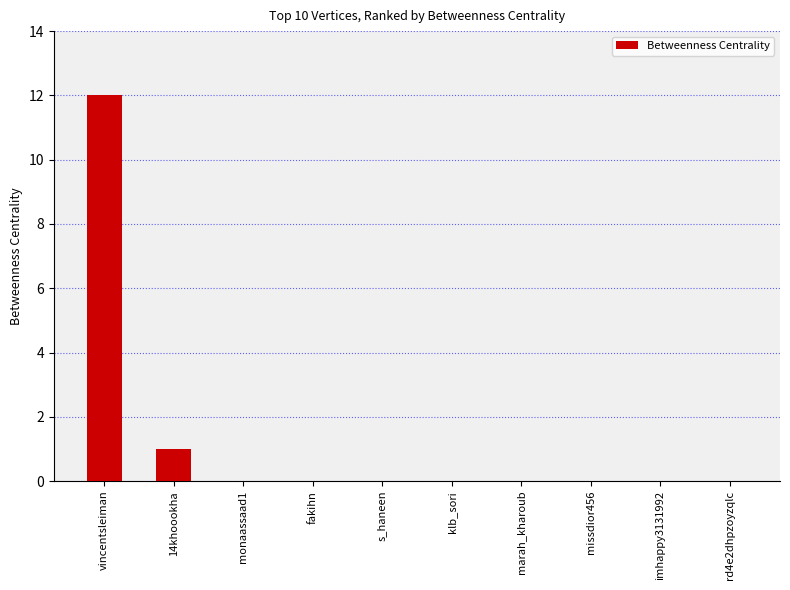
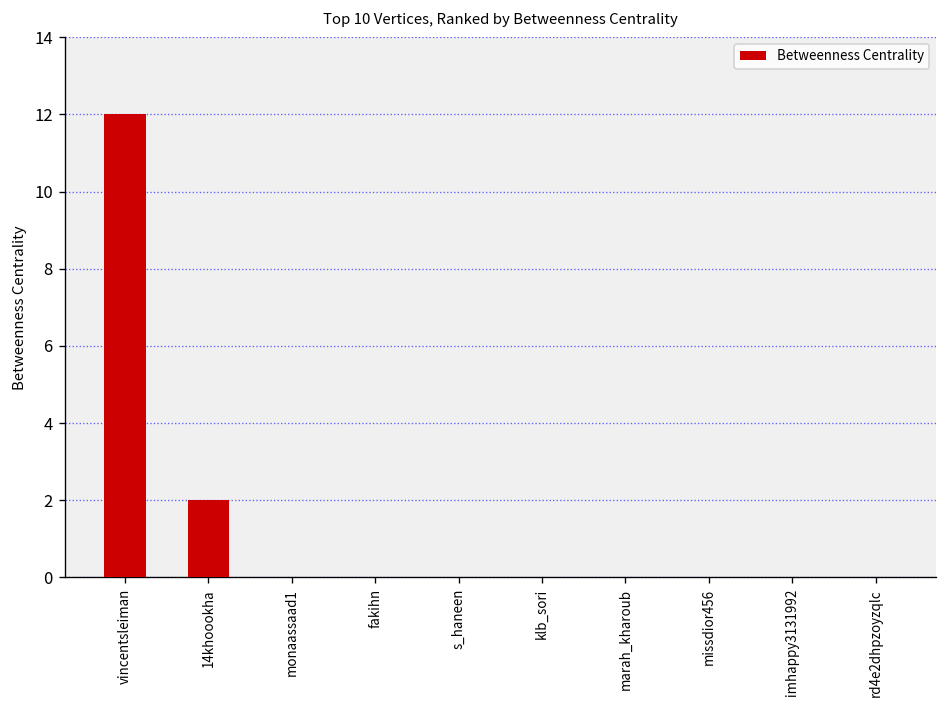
14khoookha: 1 -> 2
